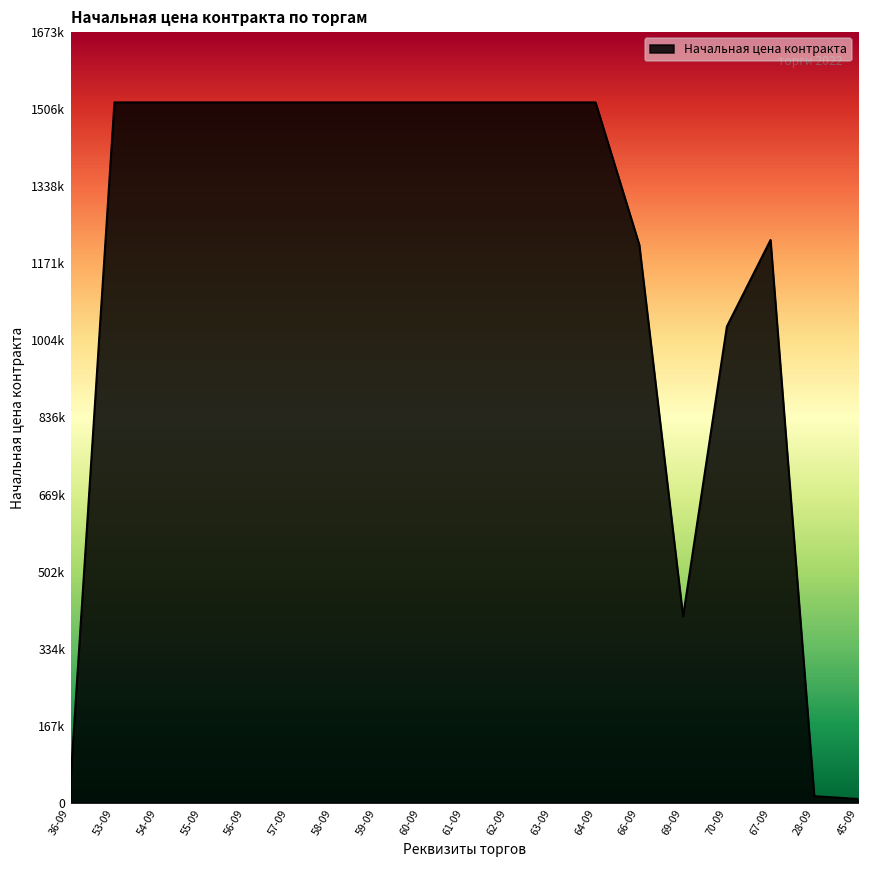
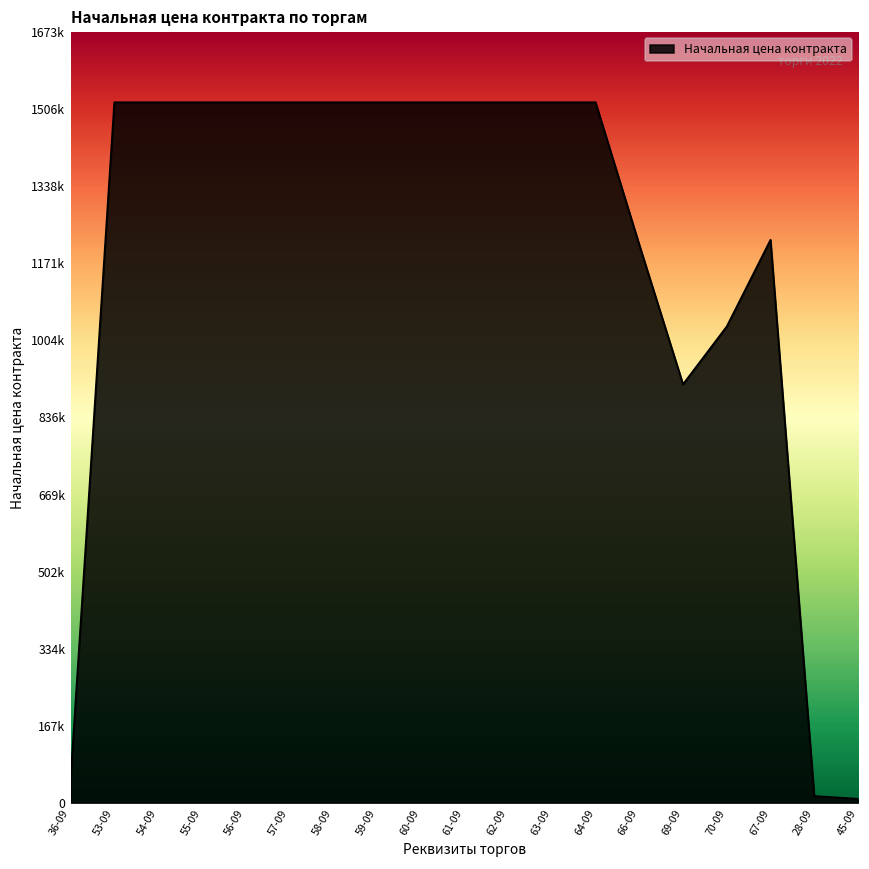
69-09: 400000 -> 910000
